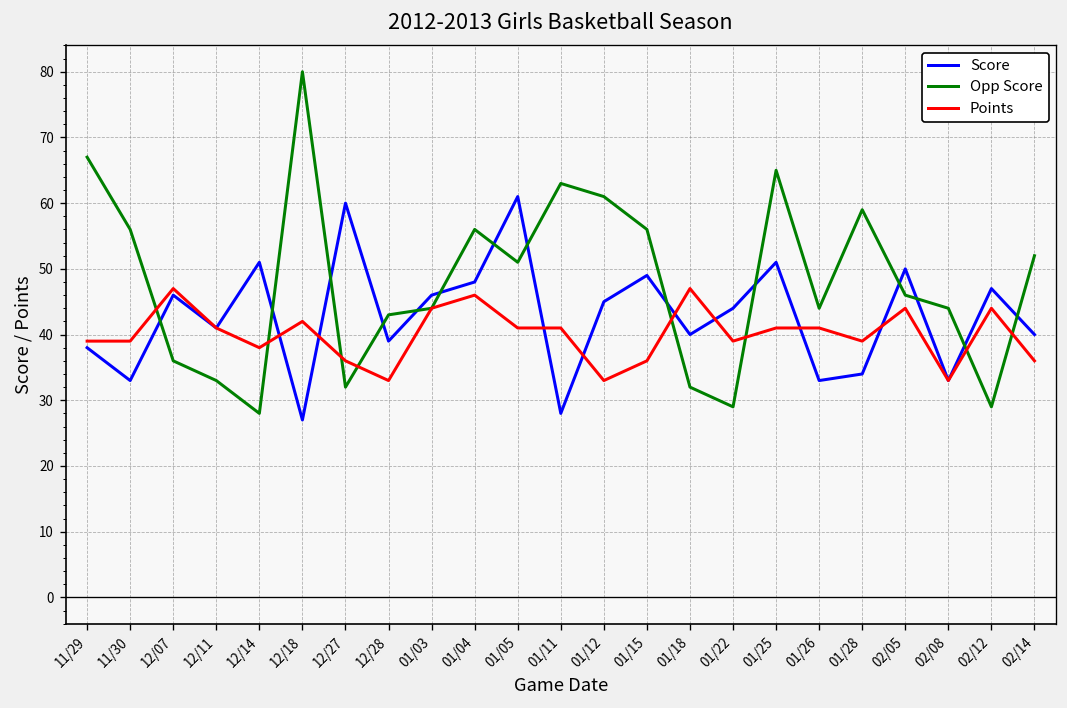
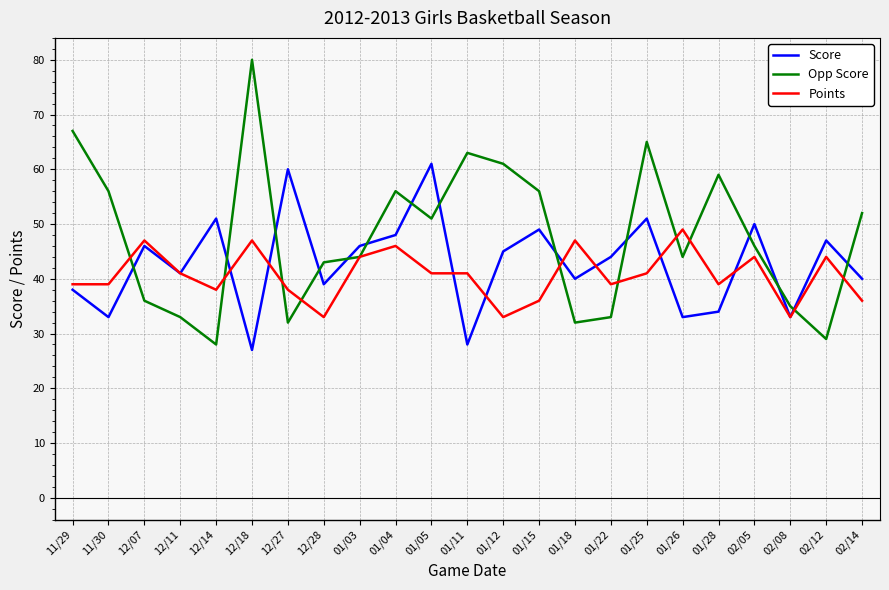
Points, 12/18: 42 -> 47
Points, 12/27: 36 -> 38
Opp Score, 01/22: 29 -> 33
Points, 01/26: 41 -> 49
Opp Score, 02/08: 44 -> 35
